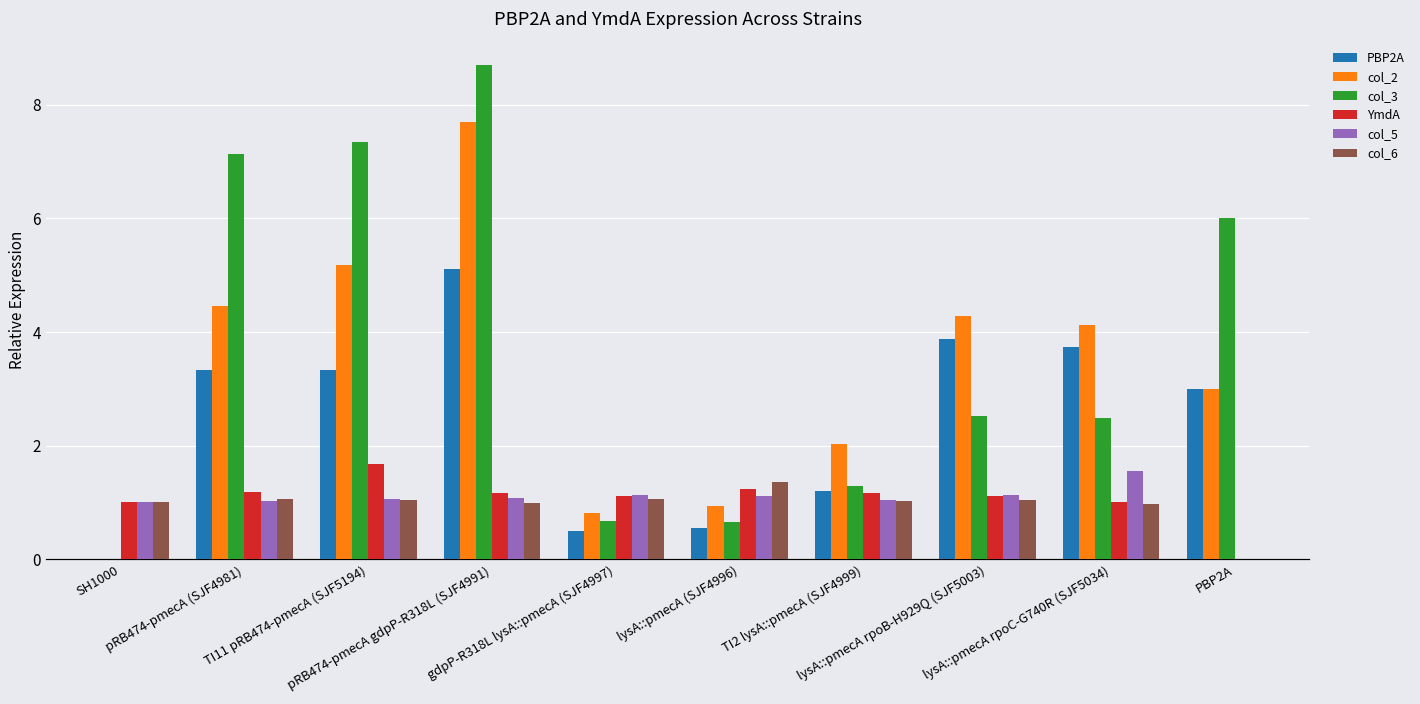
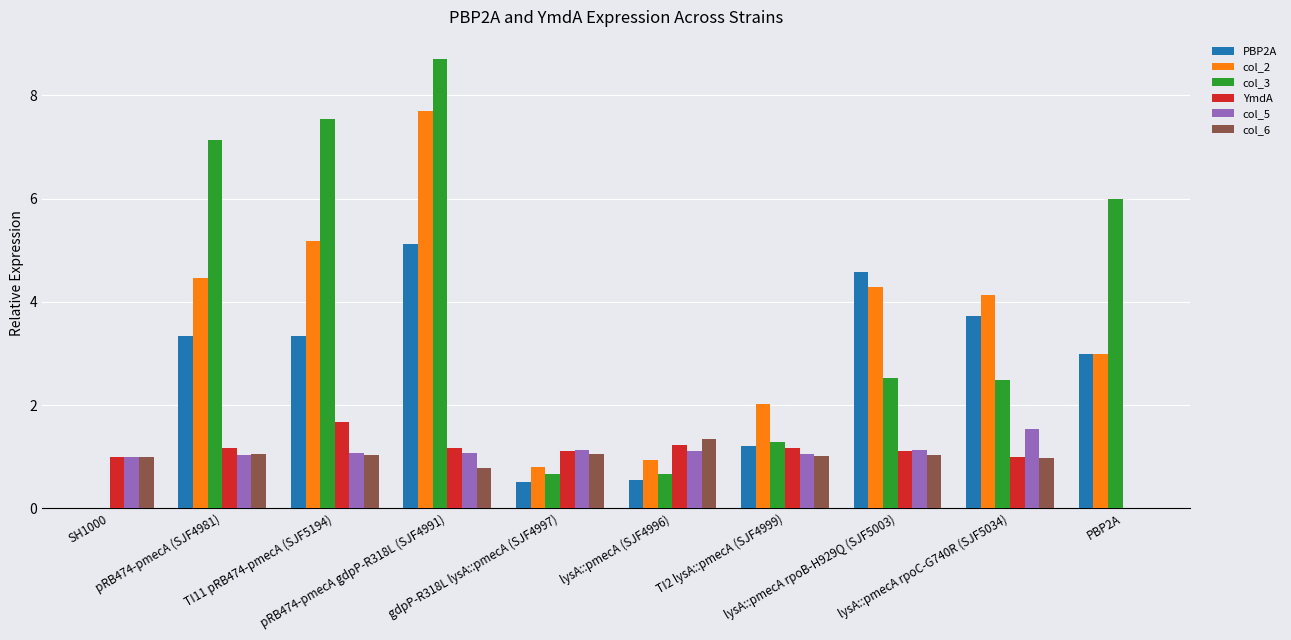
col_3, TI11 pRB474-pmecA (SJF5194): 7.3 -> 7.5
col_6, pRB474-pmecA gdpP-R318L (SJF4991): 1.0 -> 0.8
PBP2A, lysA::pmecA rpoB-H929Q (SJF5003): 3.9 -> 4.6
